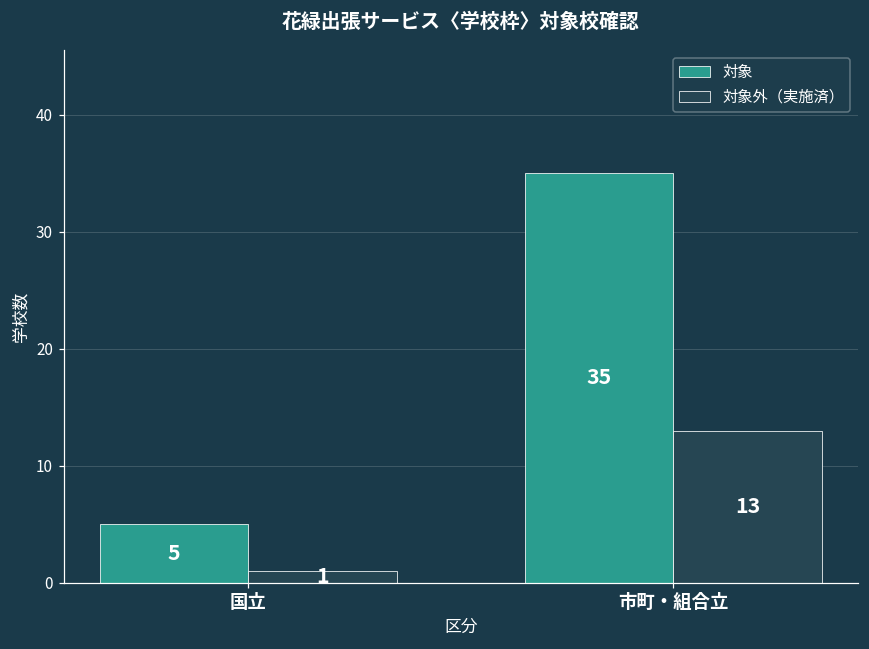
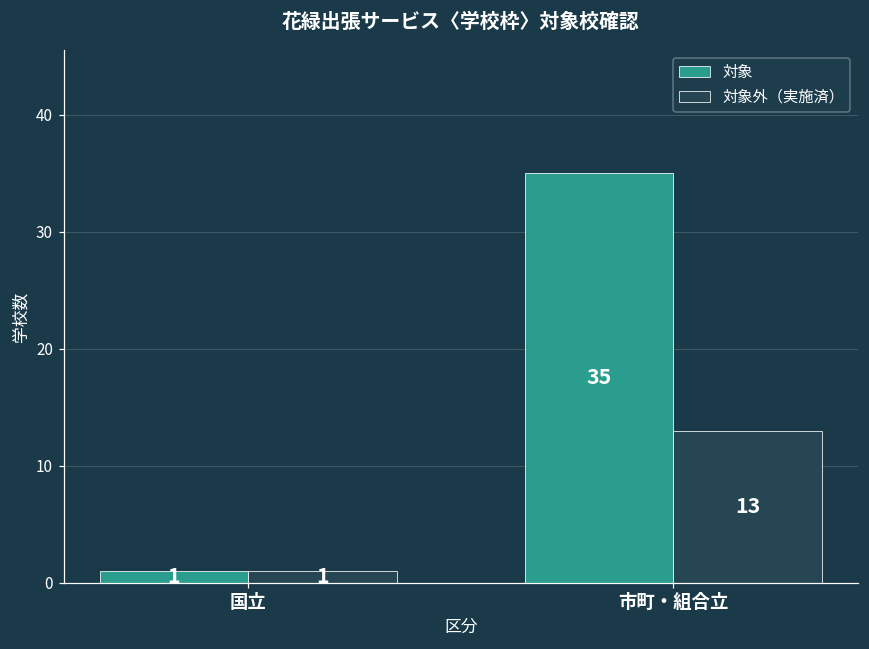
対象, 国立: 5 -> 1
